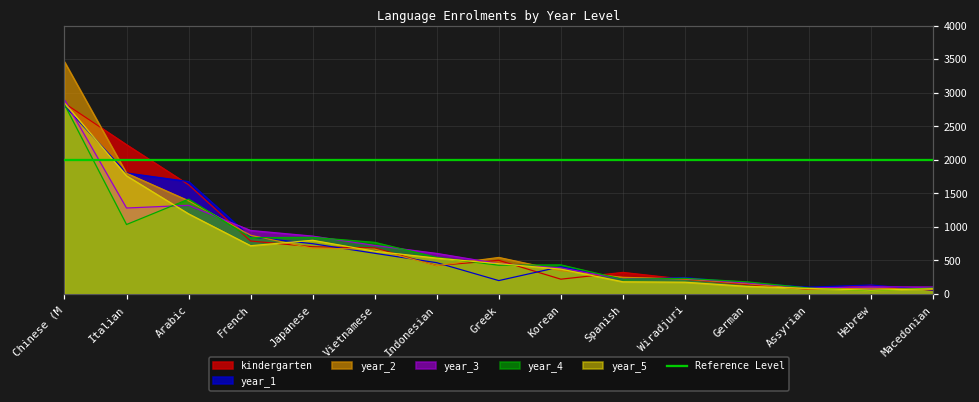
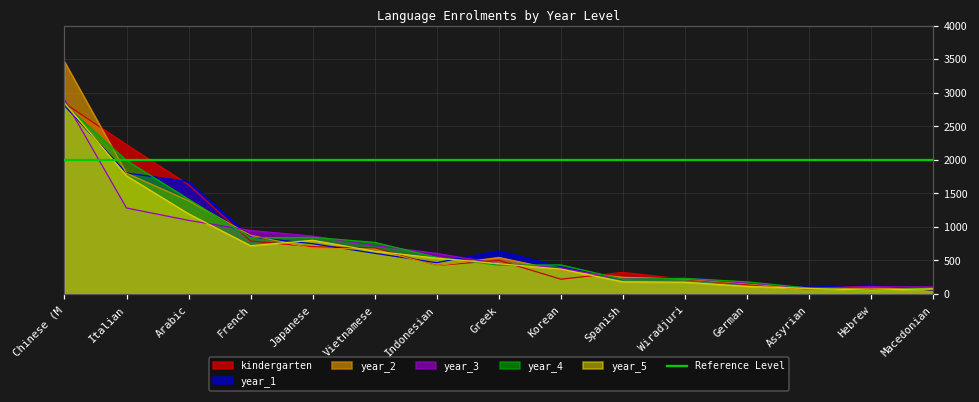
year_4, Italian: 1000 -> 2000
year_3, Arabic: 1300 -> 1100
year_1, Greek: 200 -> 600
